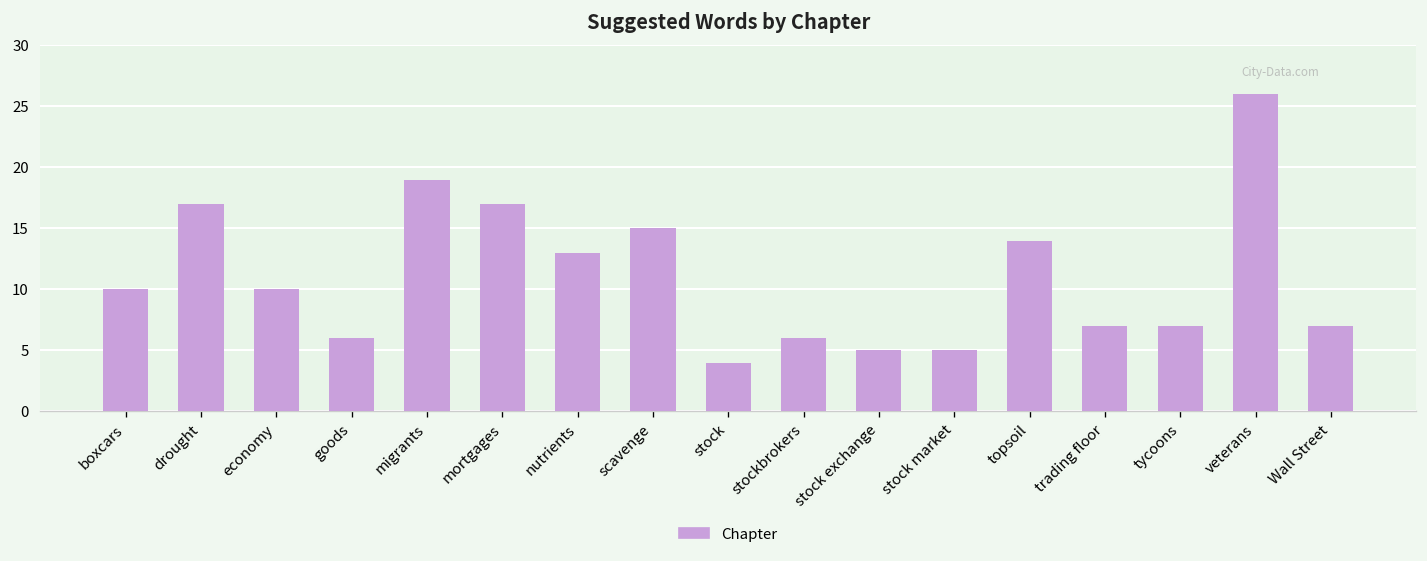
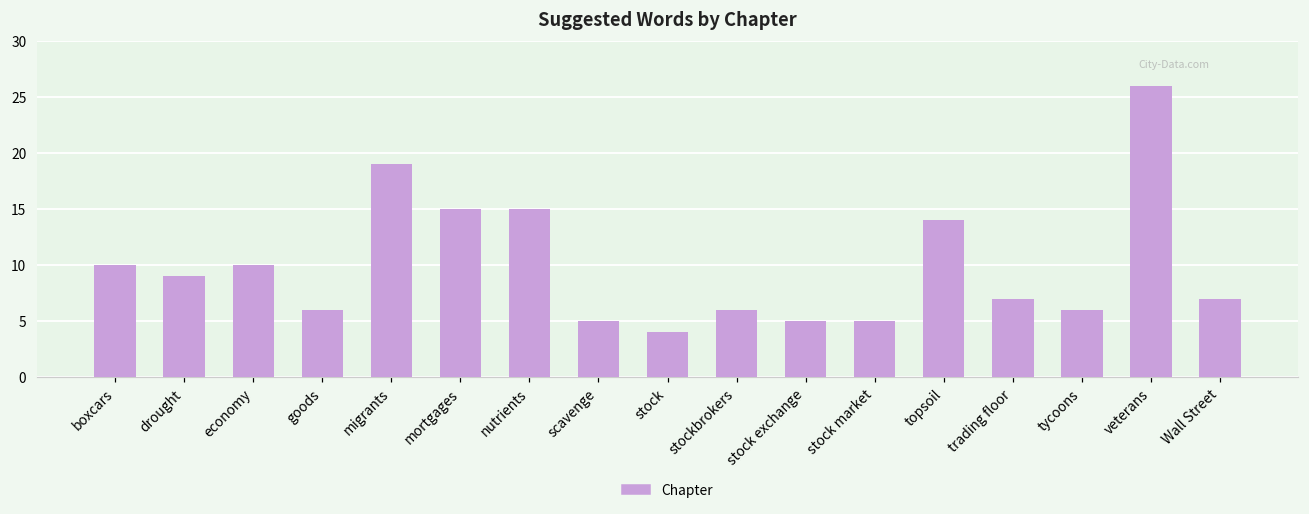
drought: 17 -> 9
mortgages: 17 -> 15
nutrients: 13 -> 15
scavenge: 15 -> 5
tycoons: 7 -> 6
